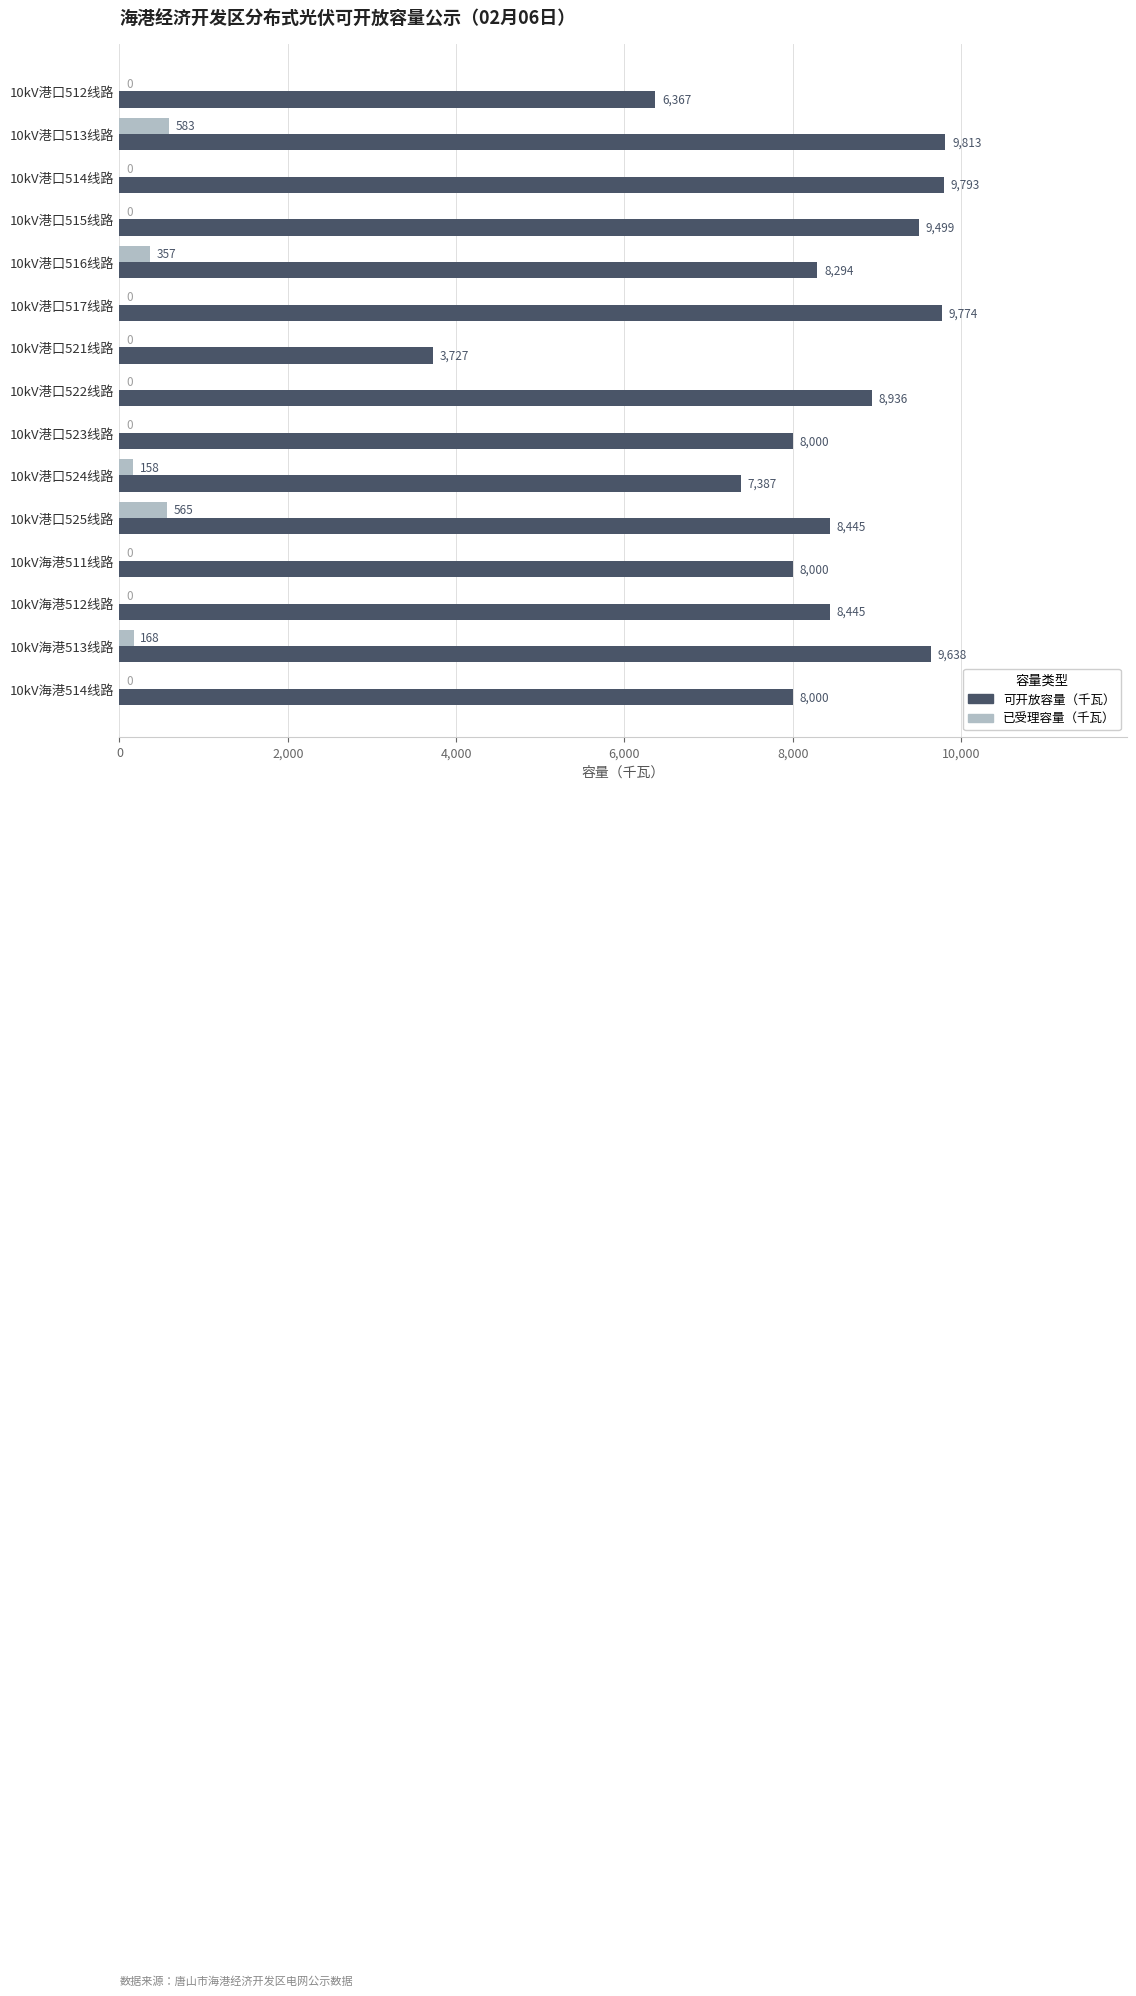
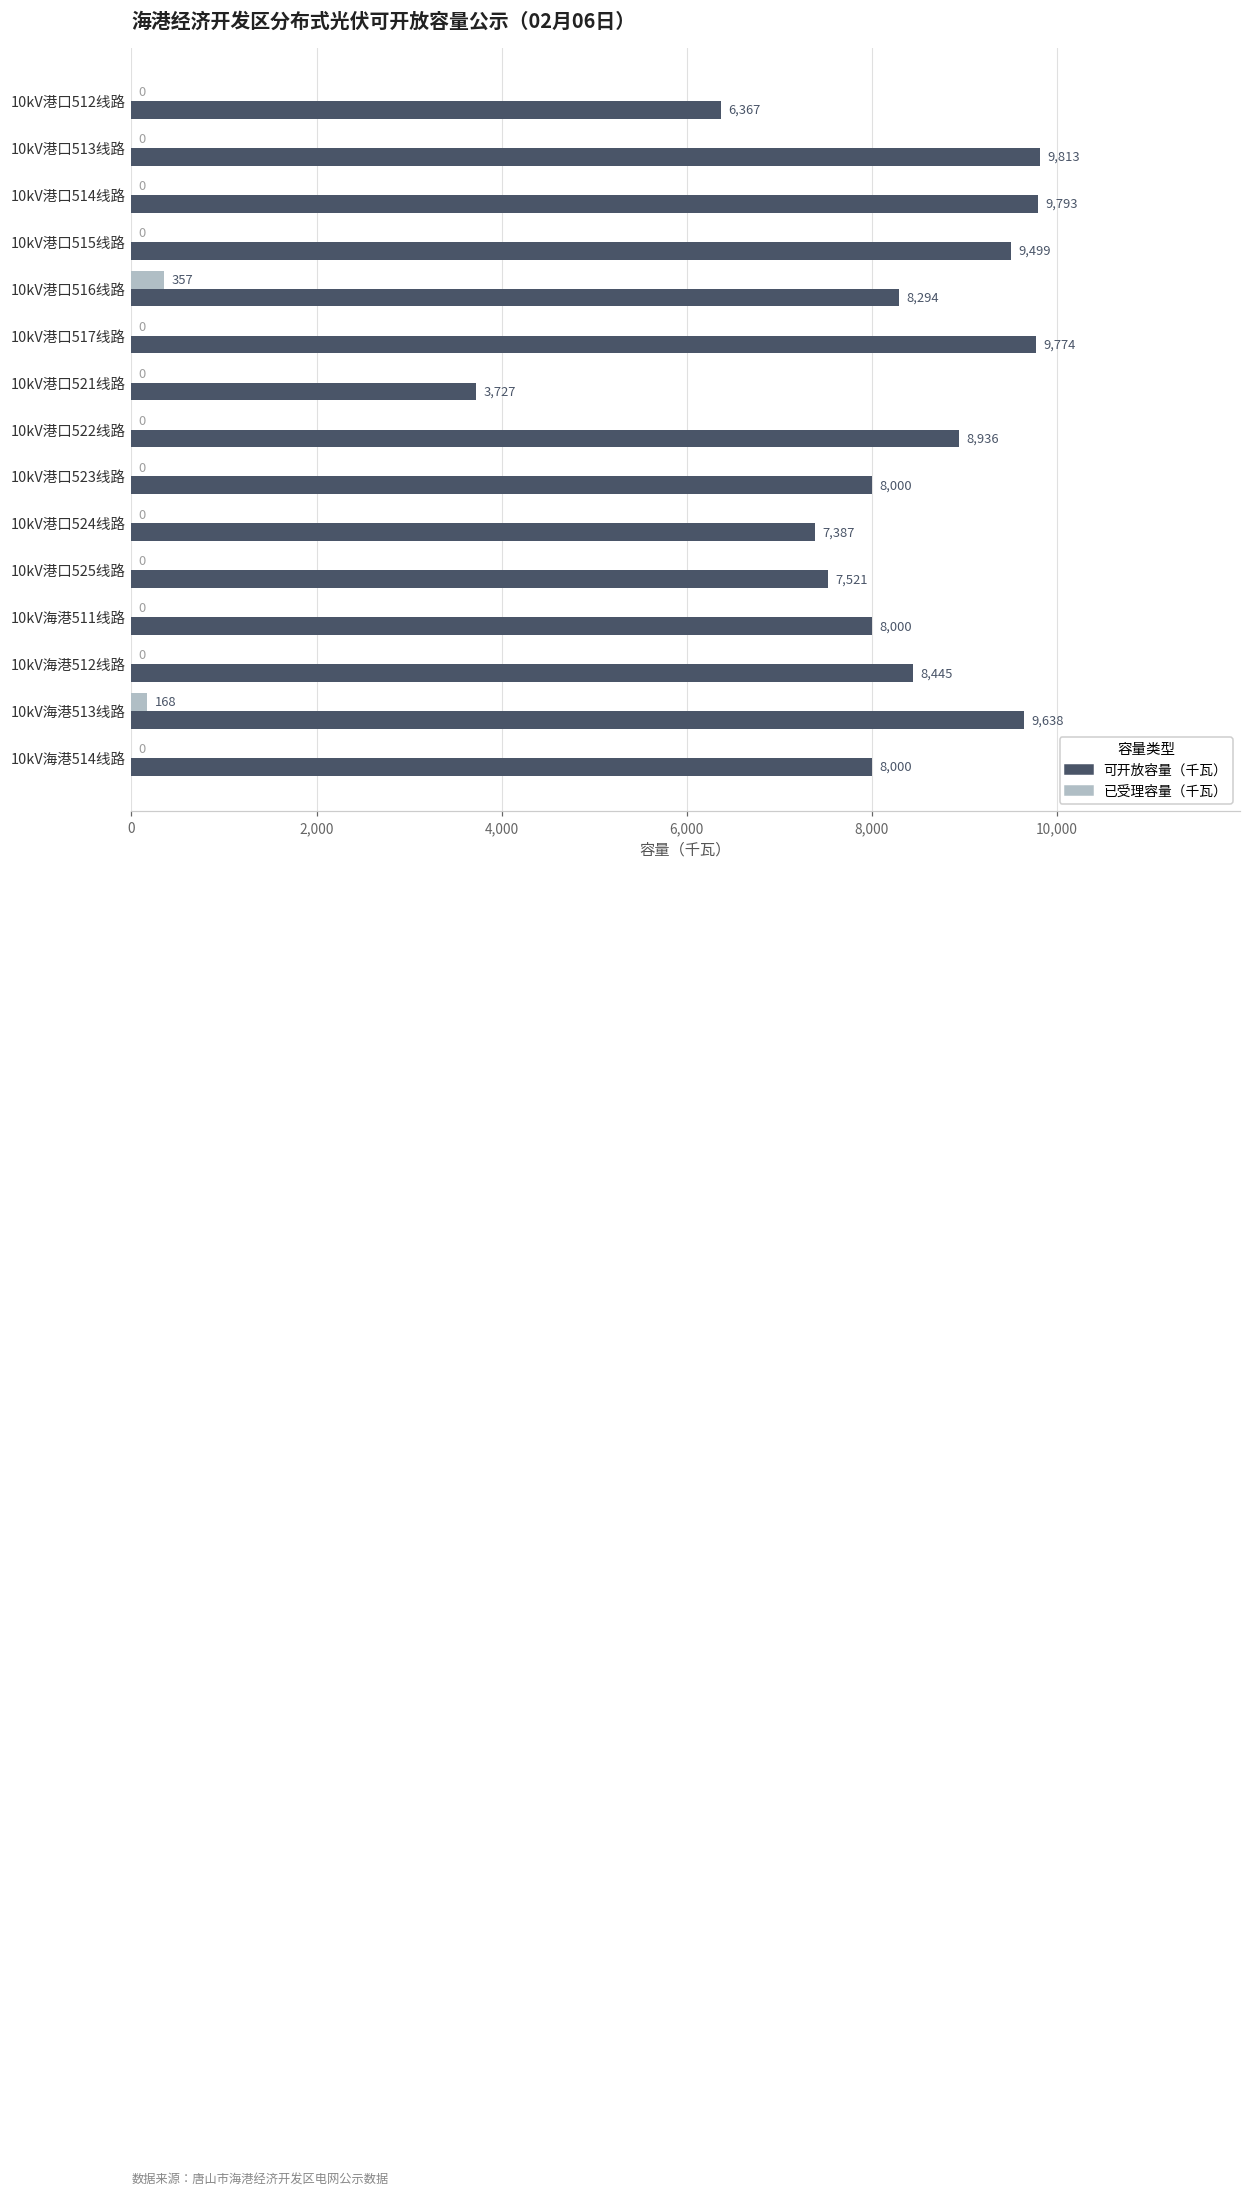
已受理容量（千瓦）, 10kV港口513线路: 583 -> 0
已受理容量（千瓦）, 10kV港口524线路: 158 -> 0
已受理容量（千瓦）, 10kV港口525线路: 565 -> 0
可开放容量（千瓦）, 10kV港口525线路: 8,445 -> 7,521
